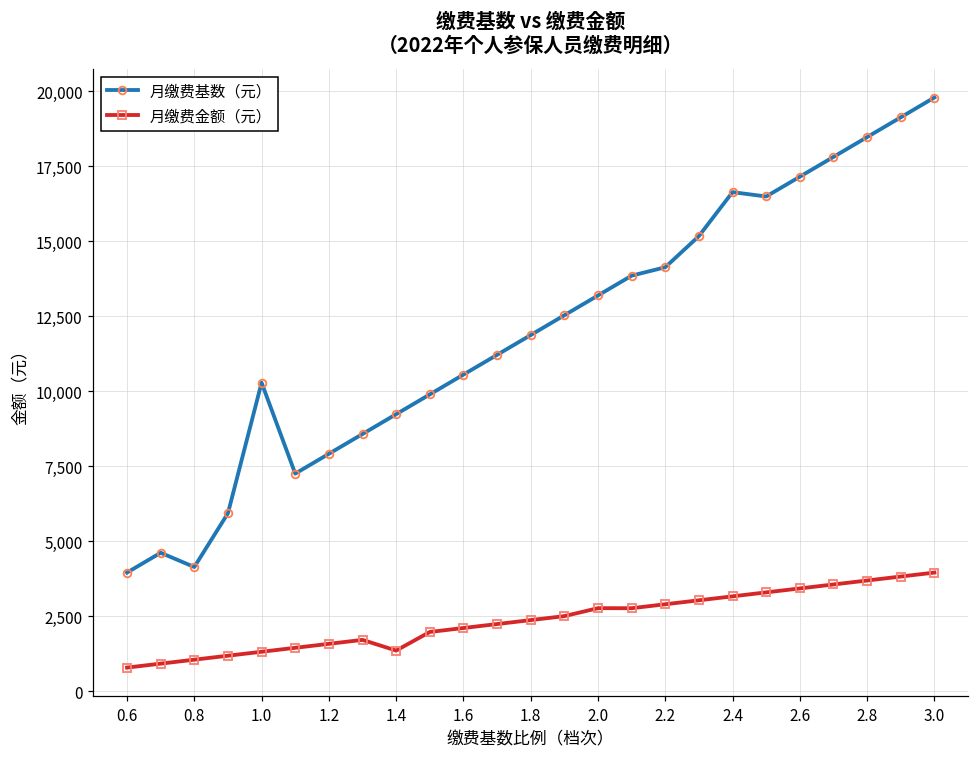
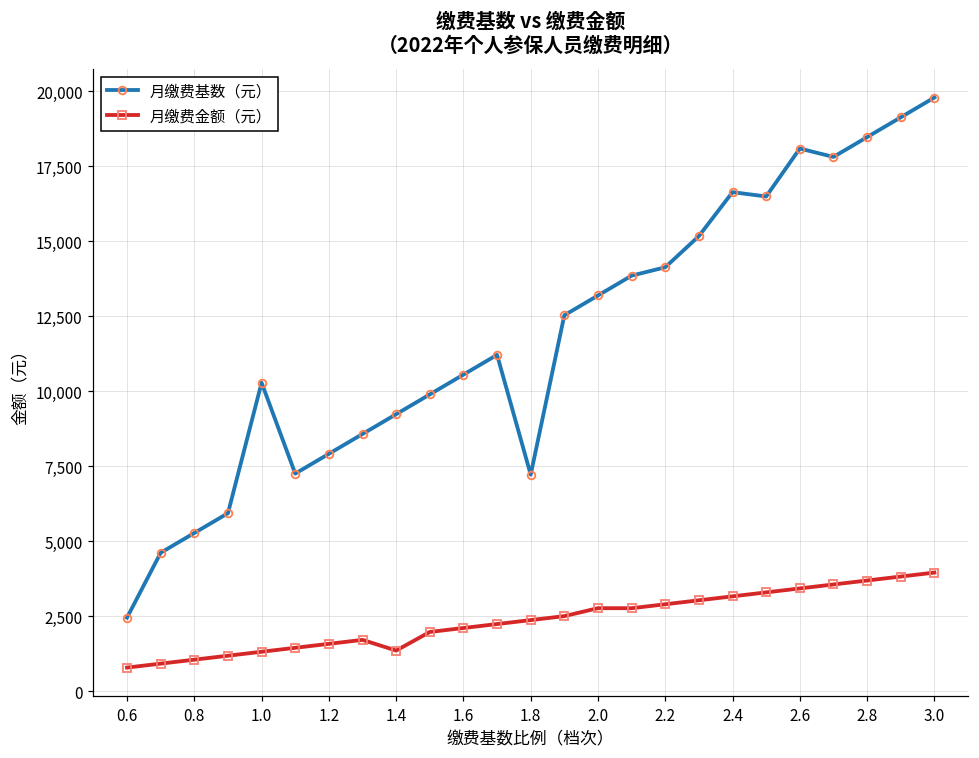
月缴费基数（元）, 0.6: 4,000 -> 2,500
月缴费基数（元）, 0.8: 4,100 -> 5,300
月缴费基数（元）, 1.8: 11,900 -> 7,200
月缴费基数（元）, 2.6: 17,100 -> 18,100
